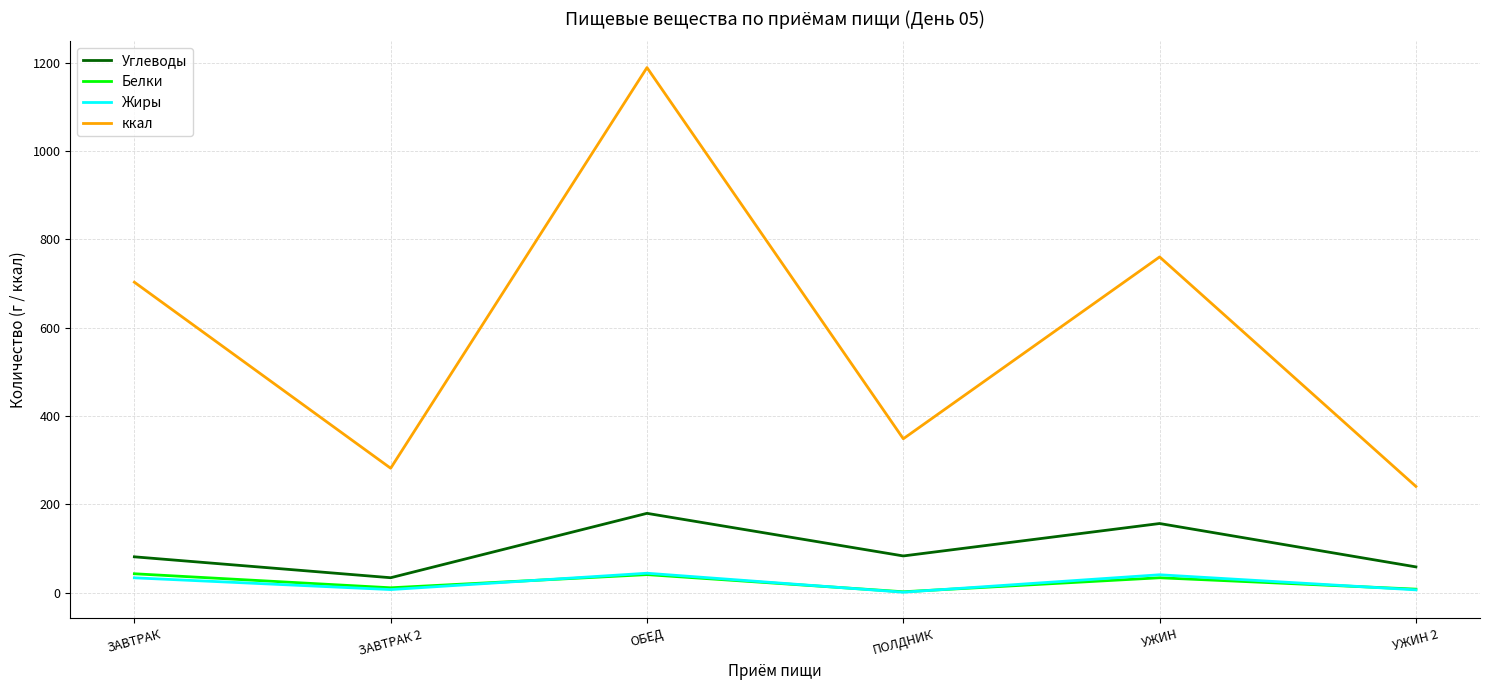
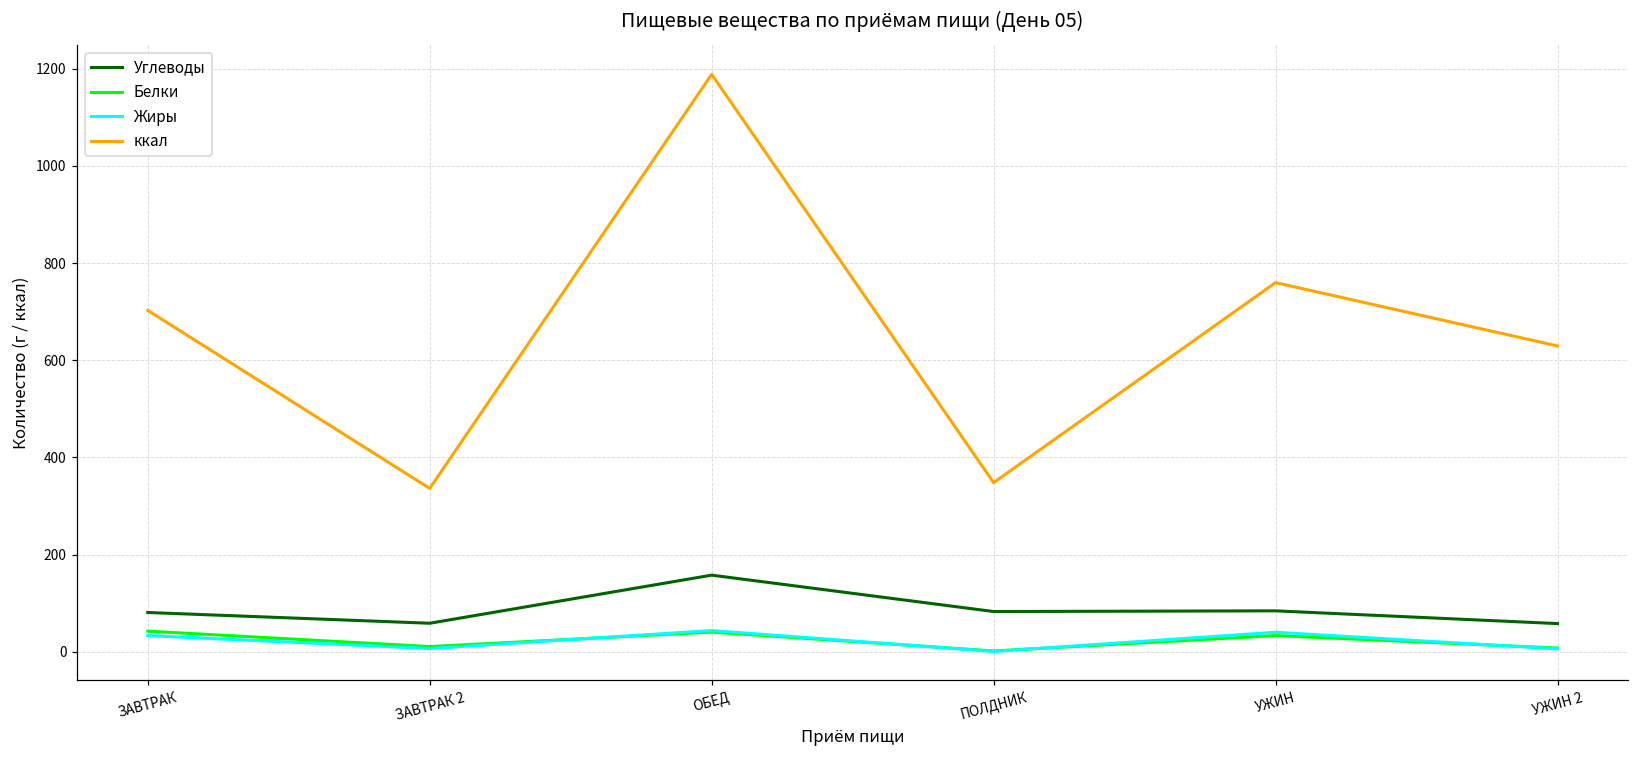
Углеводы, ЗАВТРАК 2: 30 -> 60
ккал, ЗАВТРАК 2: 280 -> 340
Углеводы, ОБЕД: 180 -> 160
Углеводы, УЖИН: 160 -> 80
ккал, УЖИН 2: 240 -> 630
